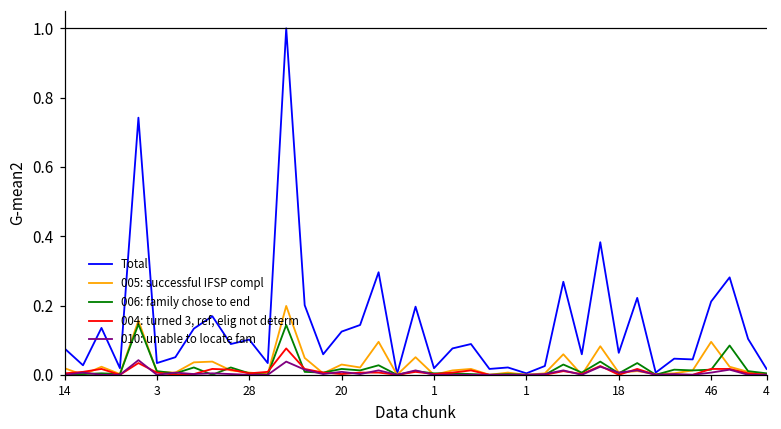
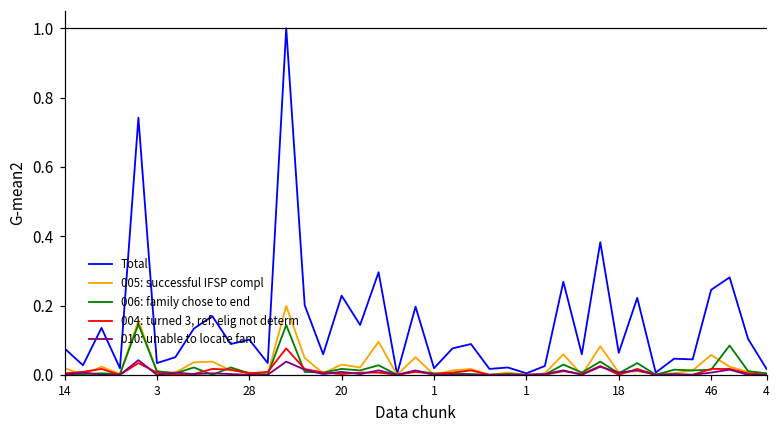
Total, 20: 0.12 -> 0.23
Total, 46: 0.21 -> 0.25
005: successful IFSP compl, 46: 0.10 -> 0.06
